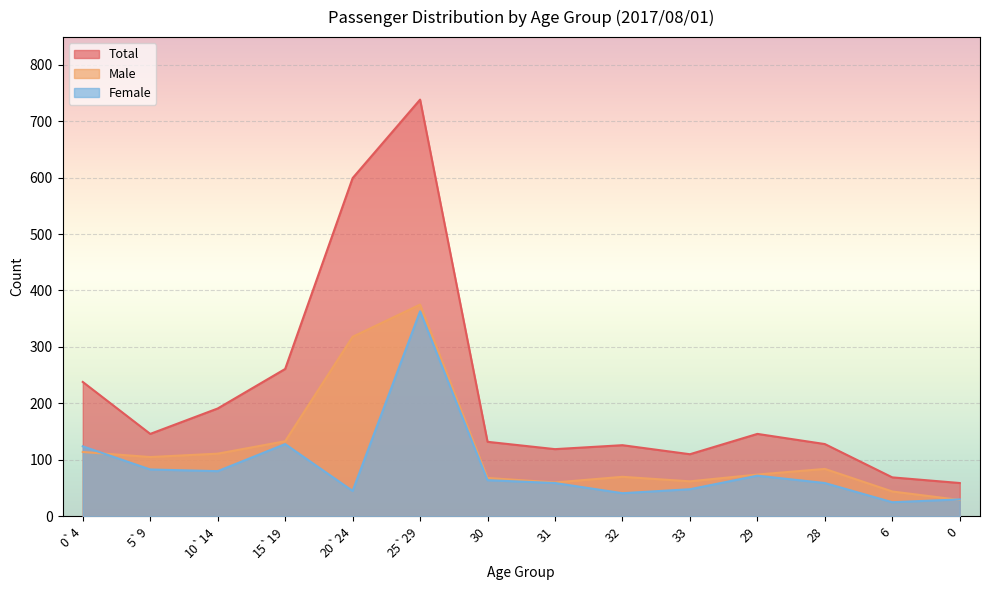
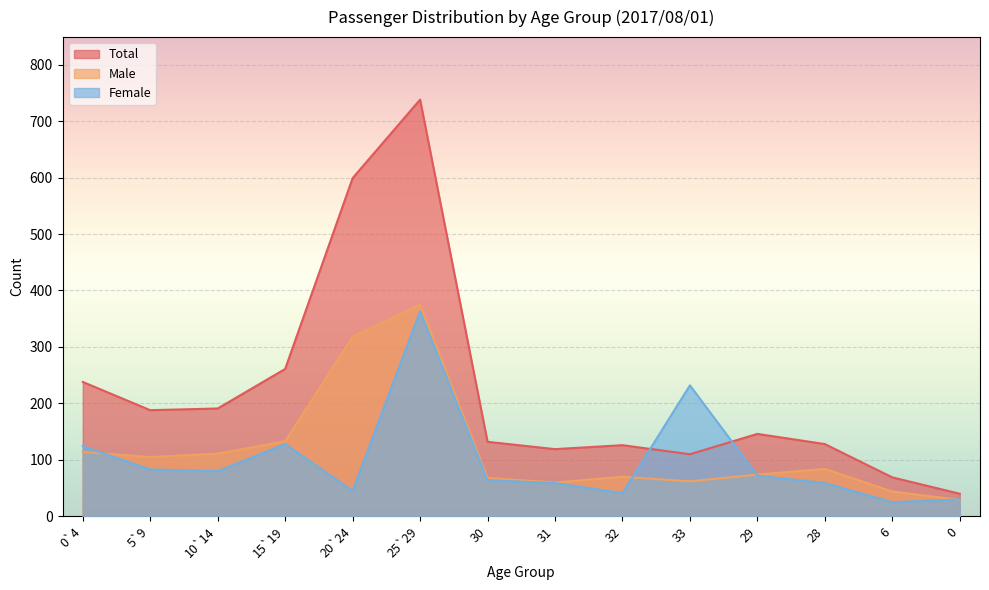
Total, 5`9: 150 -> 190
Female, 33: 50 -> 230
Total, 0: 60 -> 40
